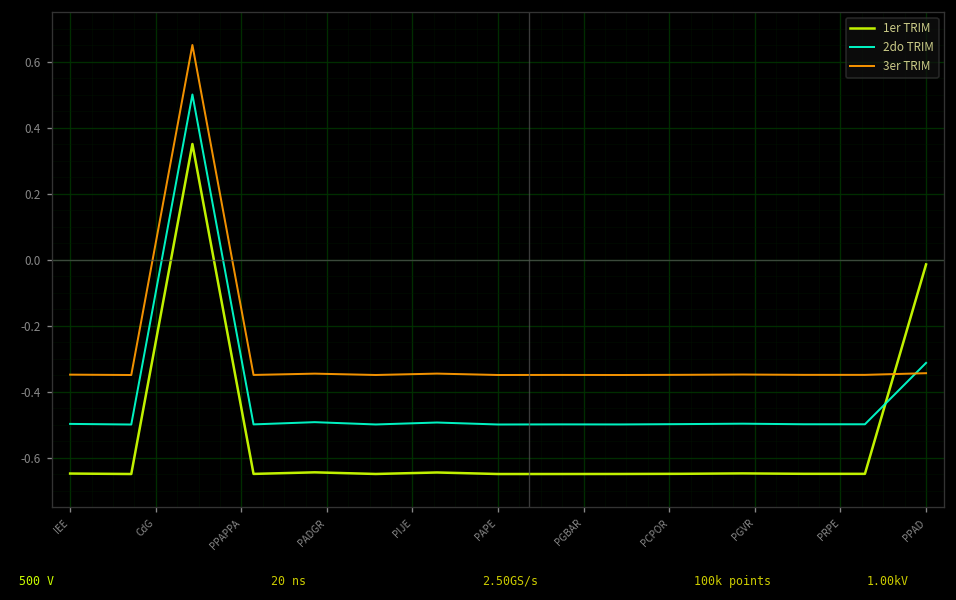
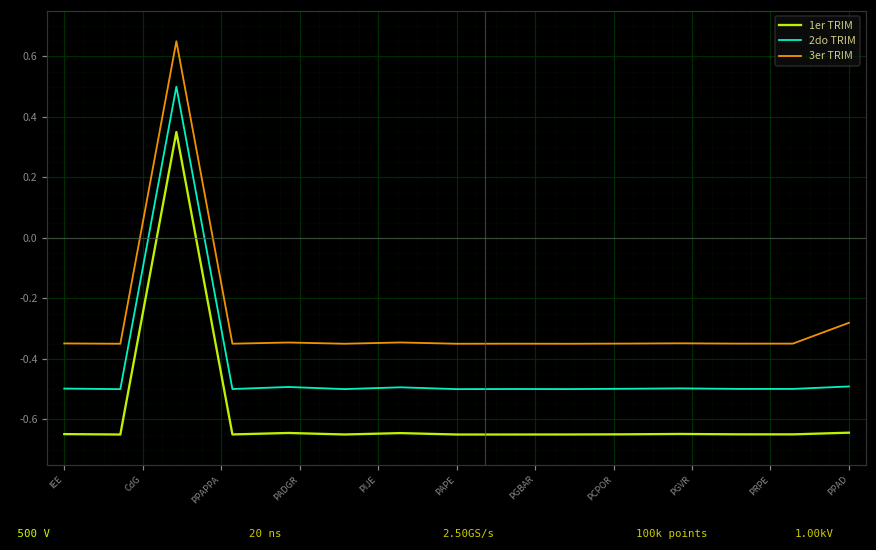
1er TRIM, PPAD: -0.01 -> -0.64
2do TRIM, PPAD: -0.31 -> -0.49
3er TRIM, PPAD: -0.34 -> -0.28
